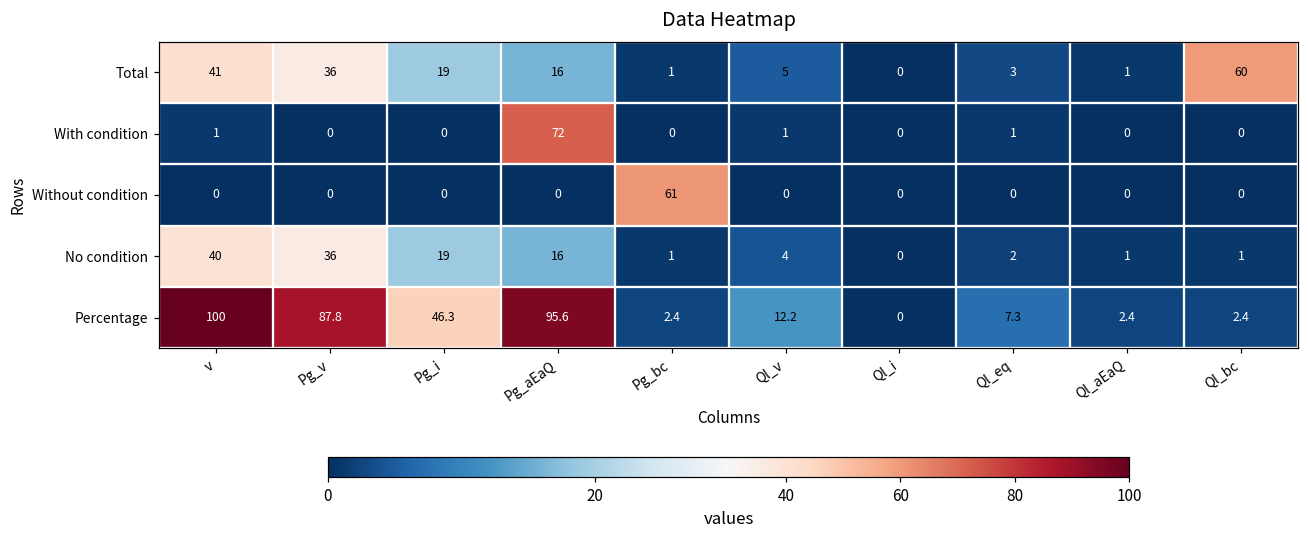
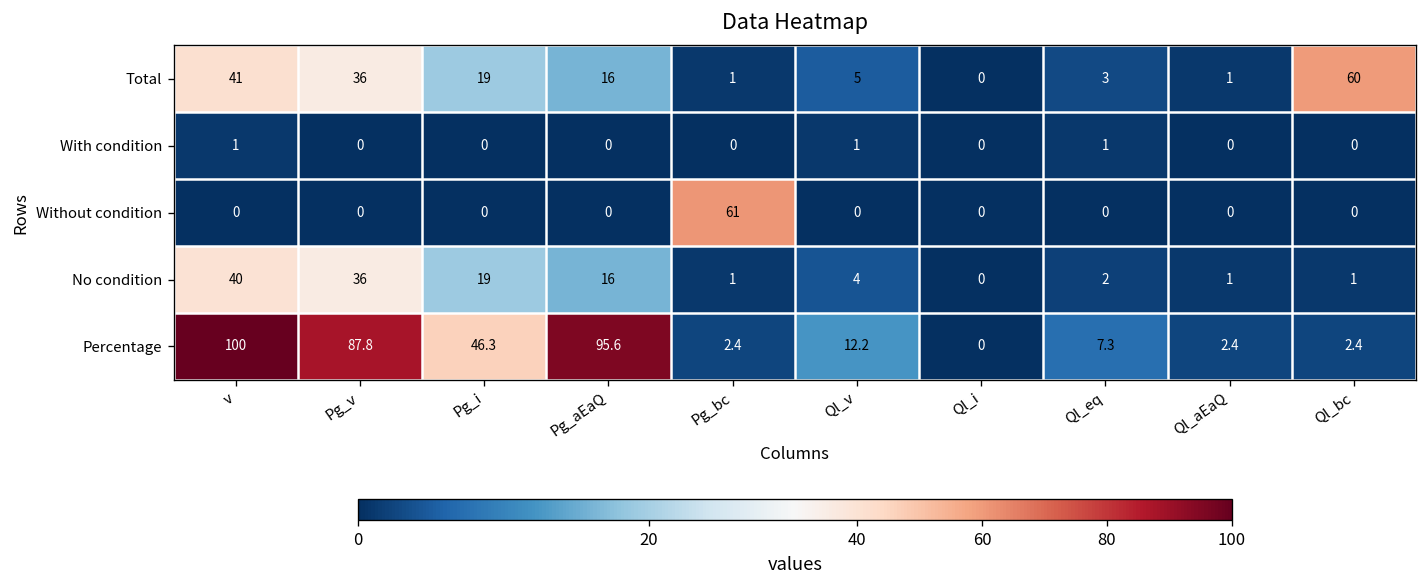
With condition, Pg_aEaQ: 72 -> 0
